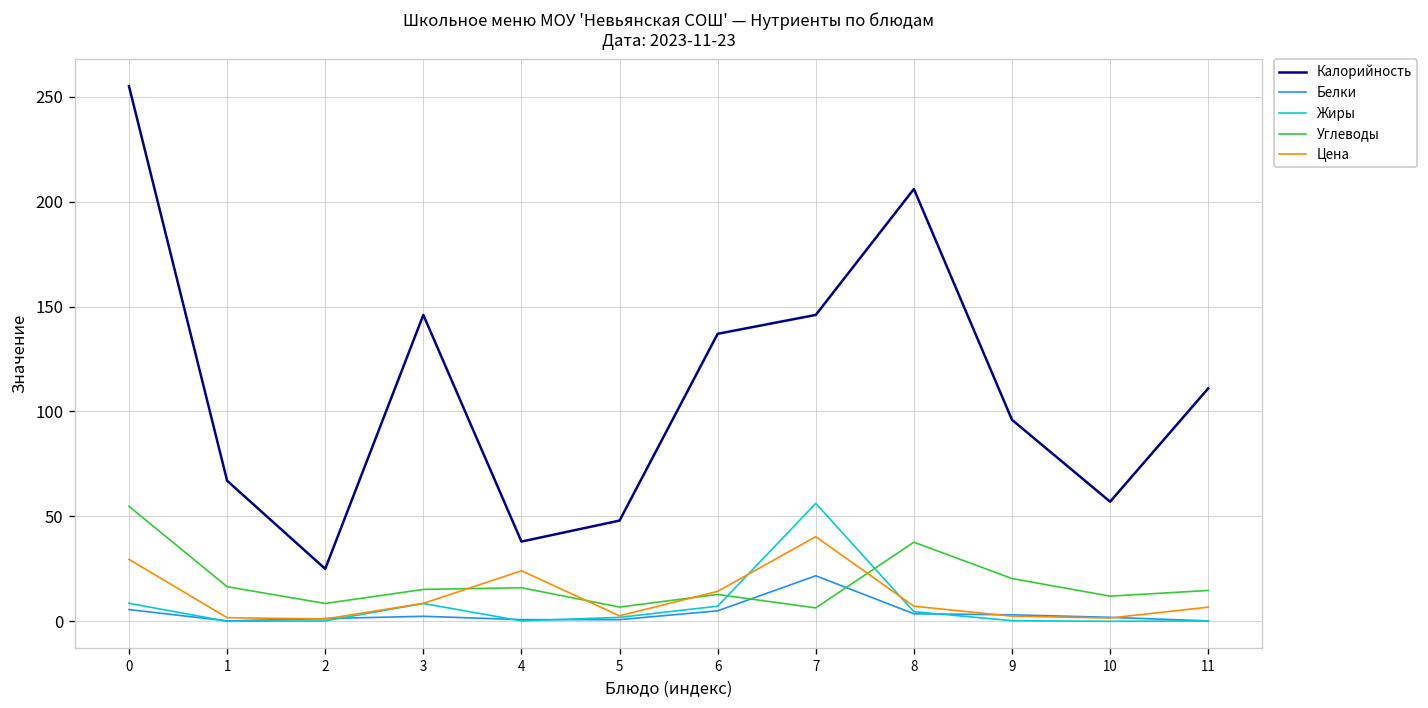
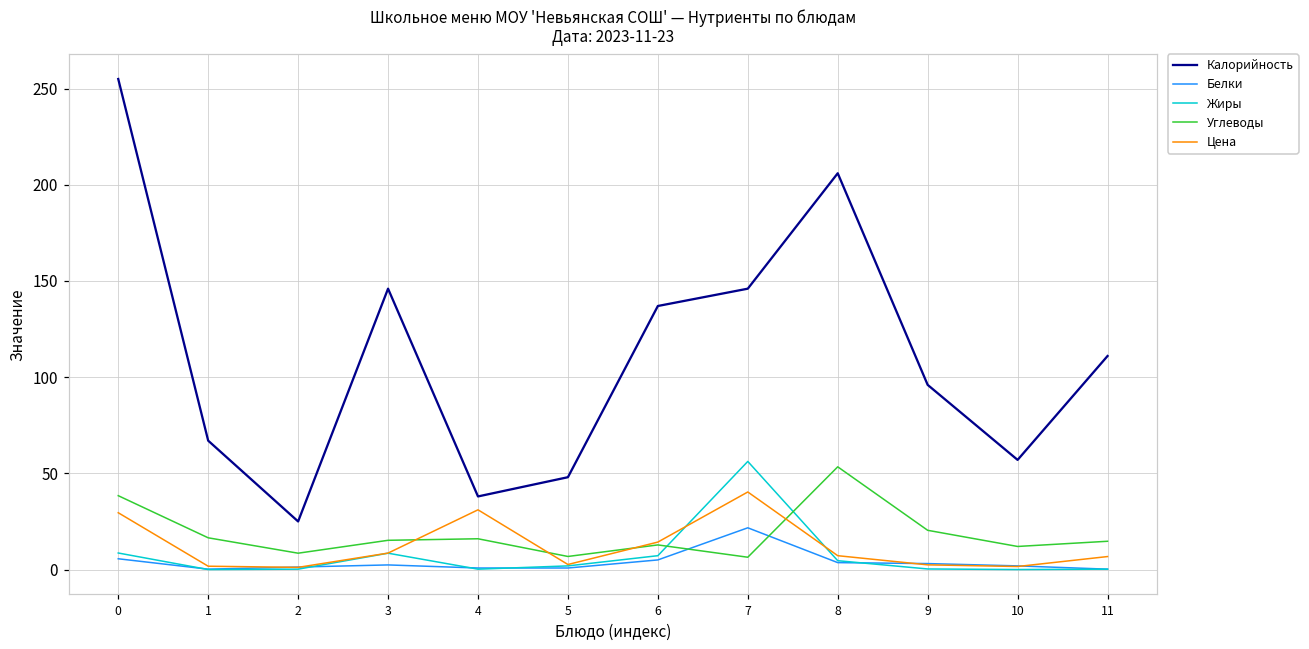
Углеводы, 0: 55 -> 38
Цена, 4: 24 -> 31
Углеводы, 8: 38 -> 53
